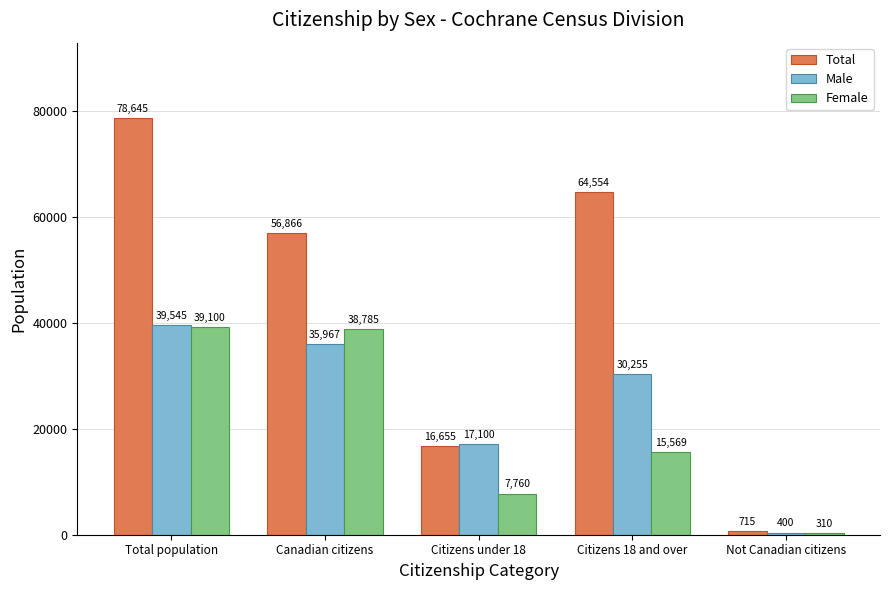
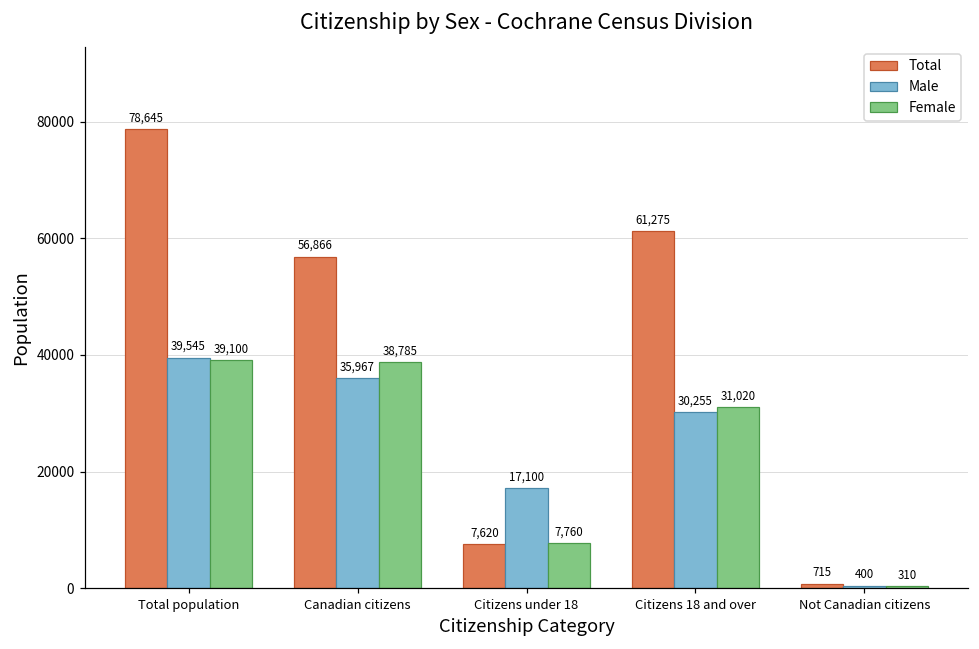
Total, Citizens under 18: 16,655 -> 7,620
Total, Citizens 18 and over: 64,554 -> 61,275
Female, Citizens 18 and over: 15,569 -> 31,020
